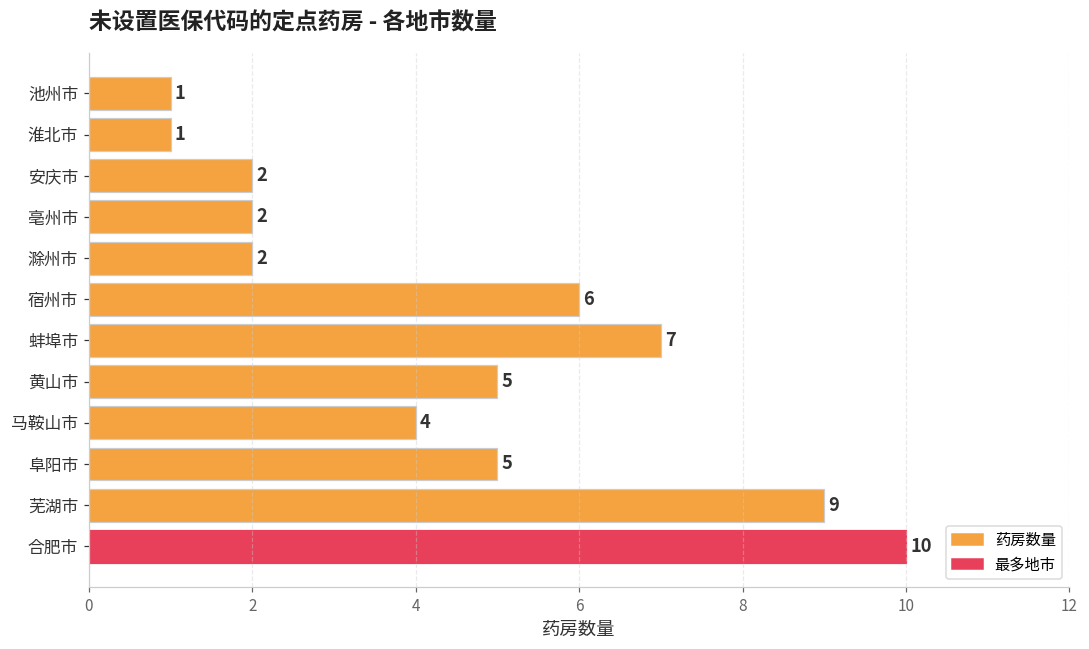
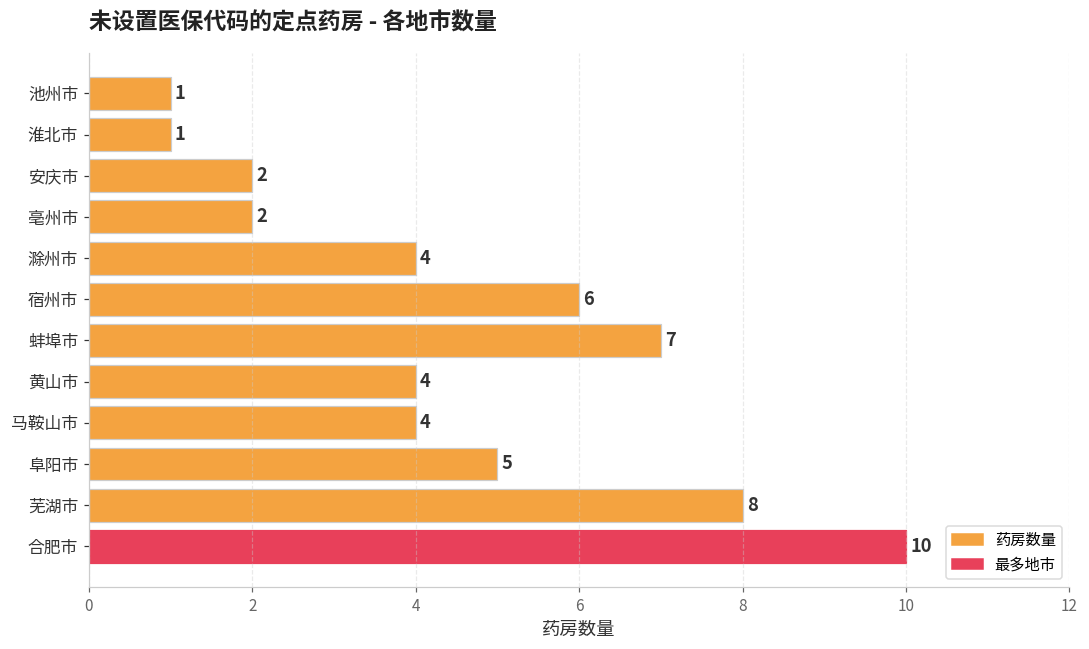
滁州市: 2 -> 4
黄山市: 5 -> 4
芜湖市: 9 -> 8
